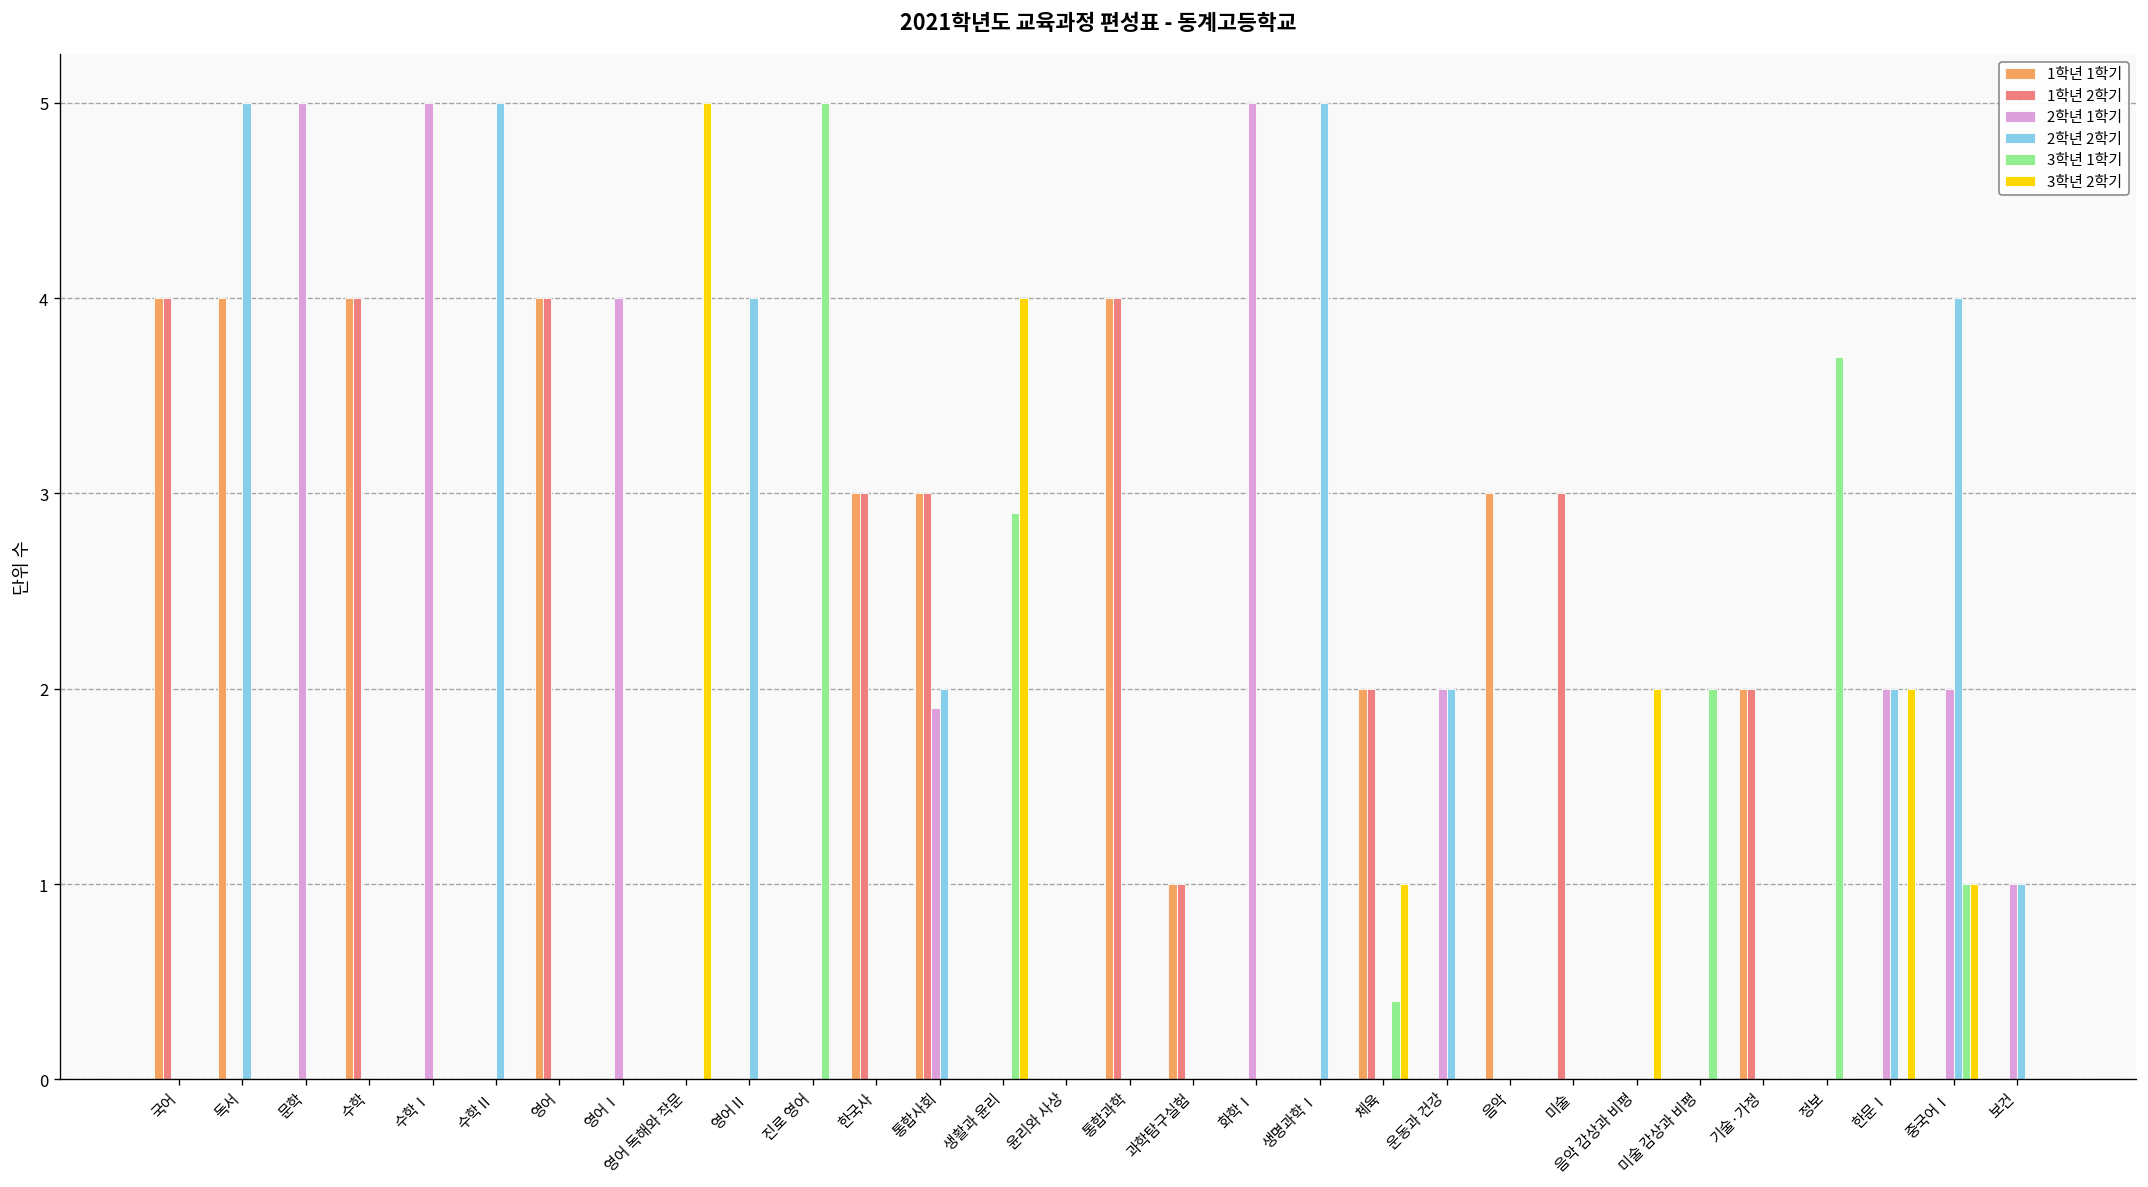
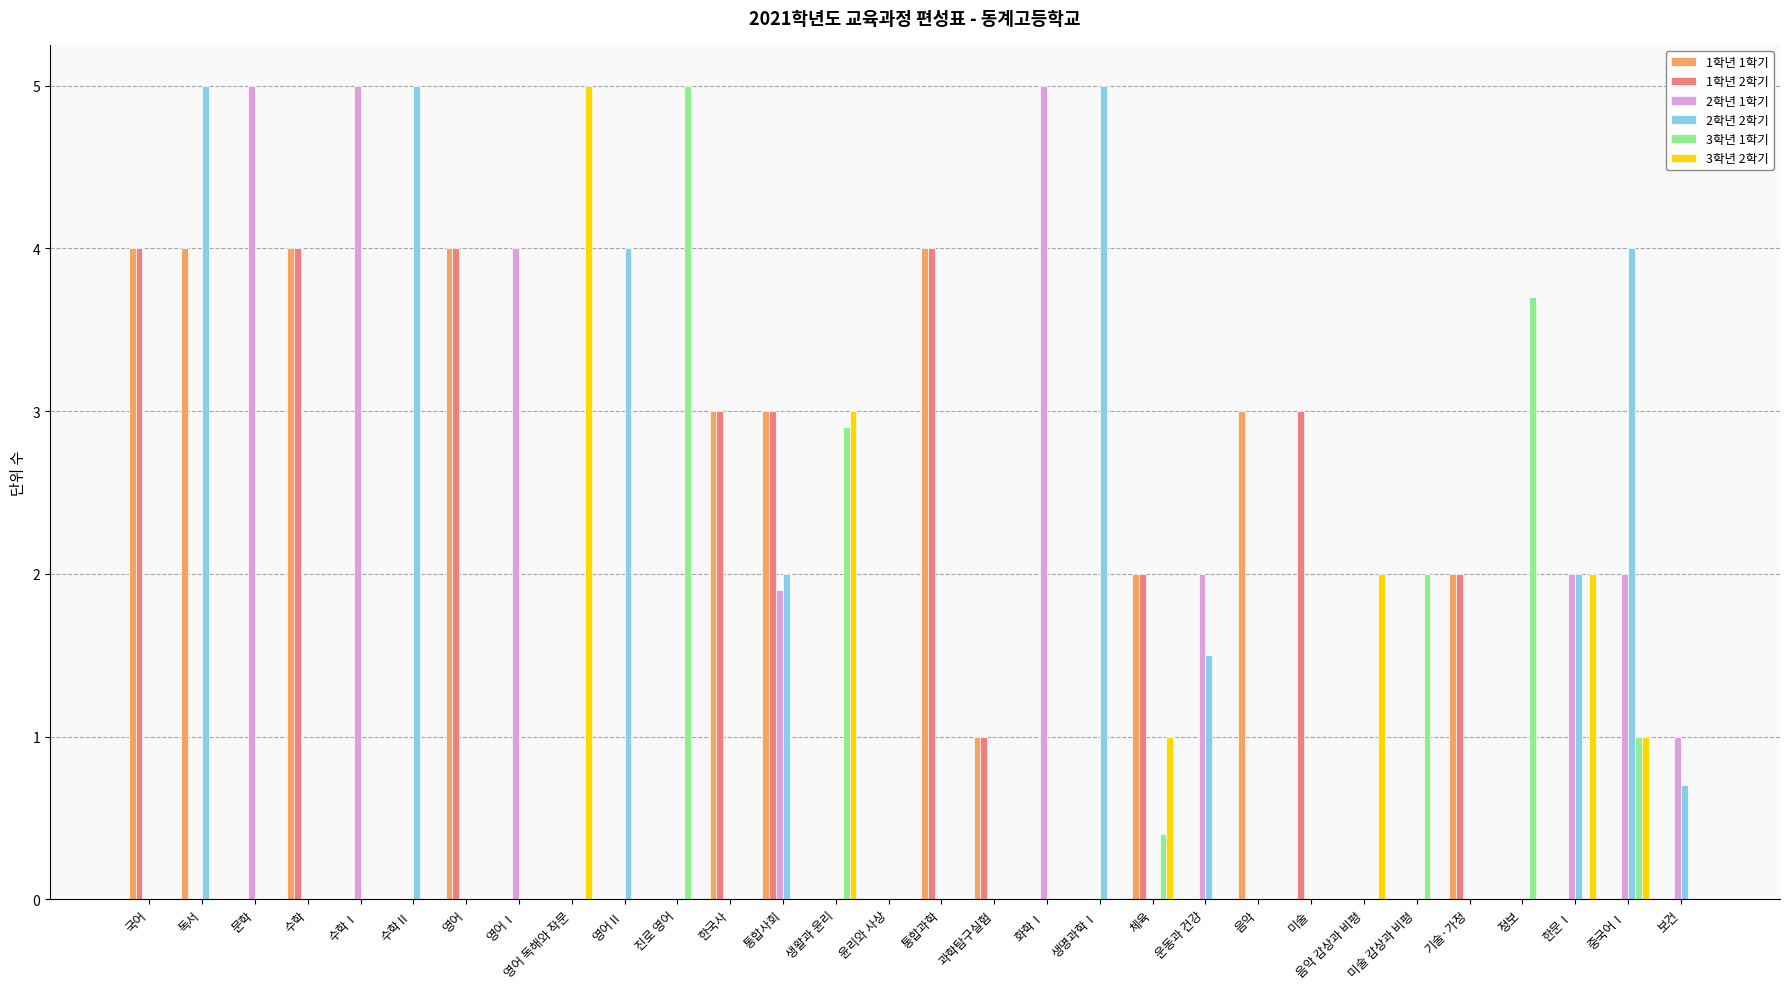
3학년 2학기, 생활과 윤리: 4 -> 3
2학년 2학기, 운동과 건강: 2.0 -> 1.5
2학년 2학기, 보건: 1.0 -> 0.7
